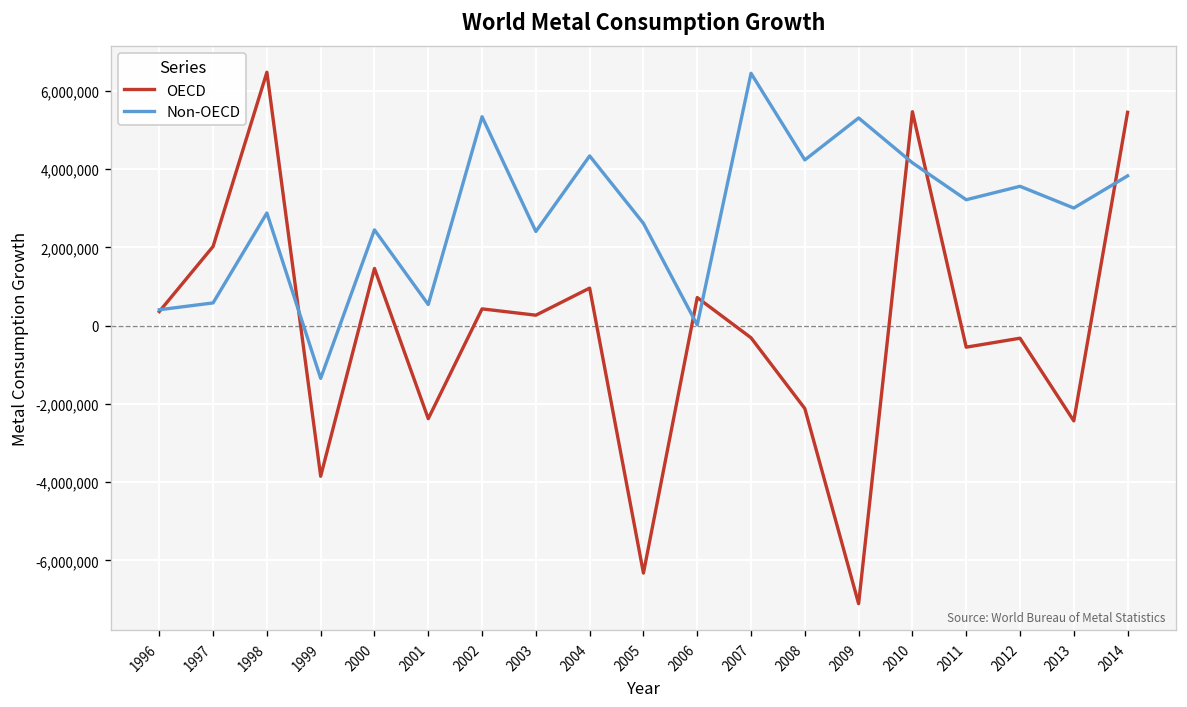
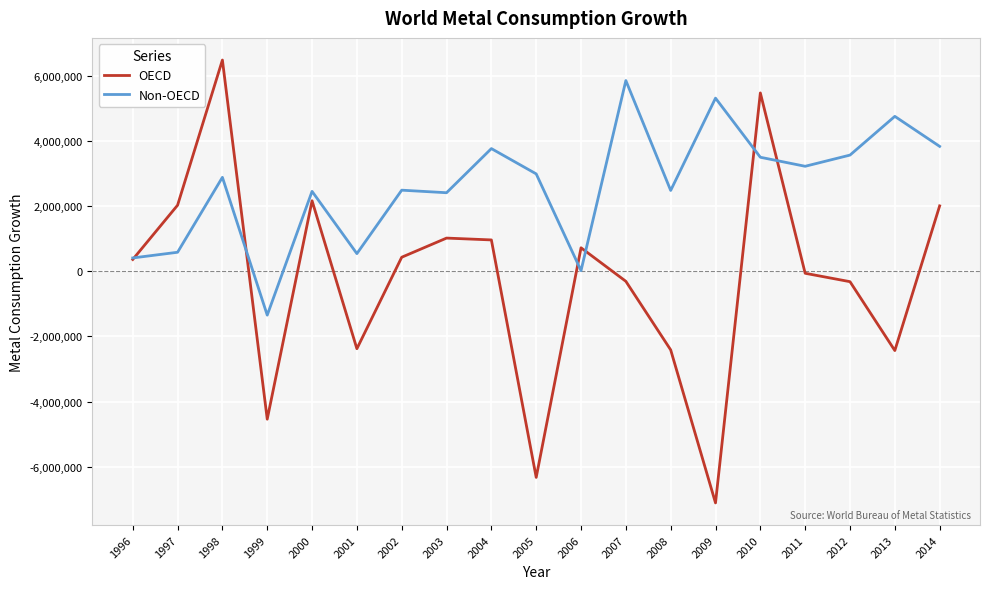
OECD, 1999: -3,900,000 -> -4,500,000
OECD, 2000: 1,500,000 -> 2,200,000
Non-OECD, 2002: 5,300,000 -> 2,500,000
OECD, 2003: 300,000 -> 1,000,000
Non-OECD, 2004: 4,300,000 -> 3,800,000
Non-OECD, 2005: 2,600,000 -> 3,000,000
Non-OECD, 2007: 6,500,000 -> 5,800,000
OECD, 2008: -2,100,000 -> -2,400,000
Non-OECD, 2008: 4,200,000 -> 2,500,000
Non-OECD, 2010: 4,200,000 -> 3,500,000
OECD, 2011: -600,000 -> -100,000
Non-OECD, 2013: 3,000,000 -> 4,800,000
OECD, 2014: 5,500,000 -> 2,000,000
